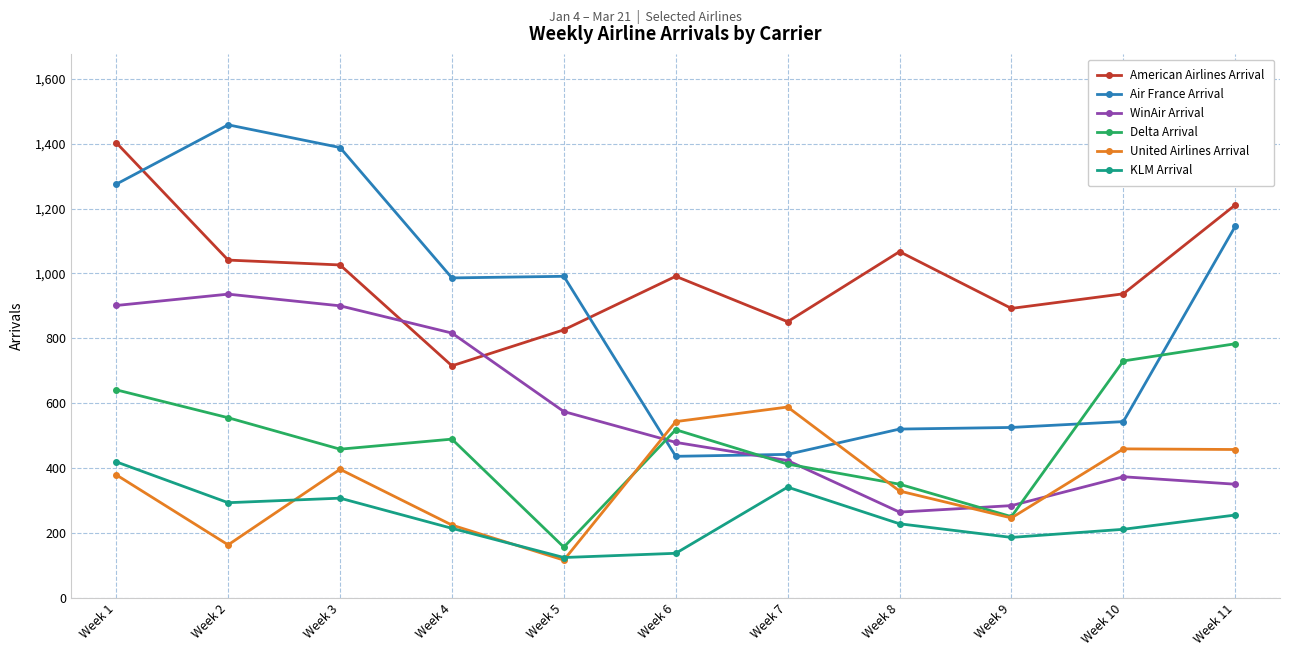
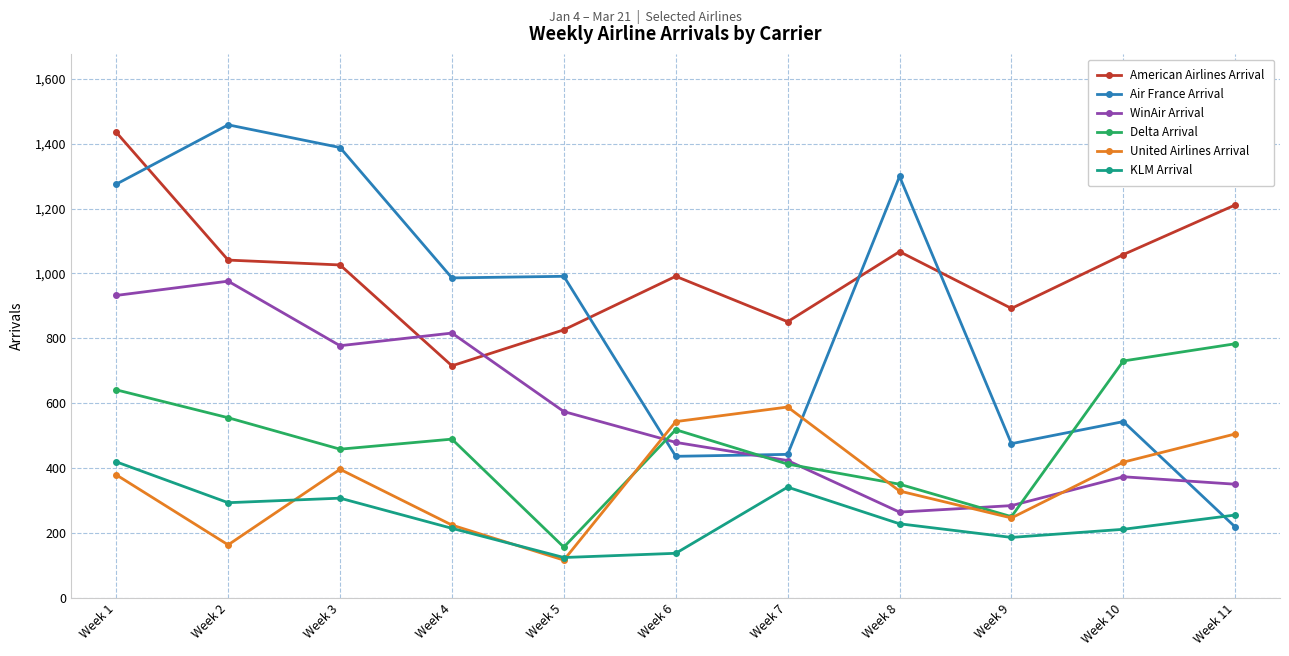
American Airlines Arrival, Week 1: 1,400 -> 1,440
WinAir Arrival, Week 1: 900 -> 930
WinAir Arrival, Week 2: 940 -> 980
WinAir Arrival, Week 3: 900 -> 780
Air France Arrival, Week 8: 520 -> 1,300
Air France Arrival, Week 9: 530 -> 480
American Airlines Arrival, Week 10: 940 -> 1,060
United Airlines Arrival, Week 10: 460 -> 420
Air France Arrival, Week 11: 1,150 -> 220
United Airlines Arrival, Week 11: 460 -> 510
